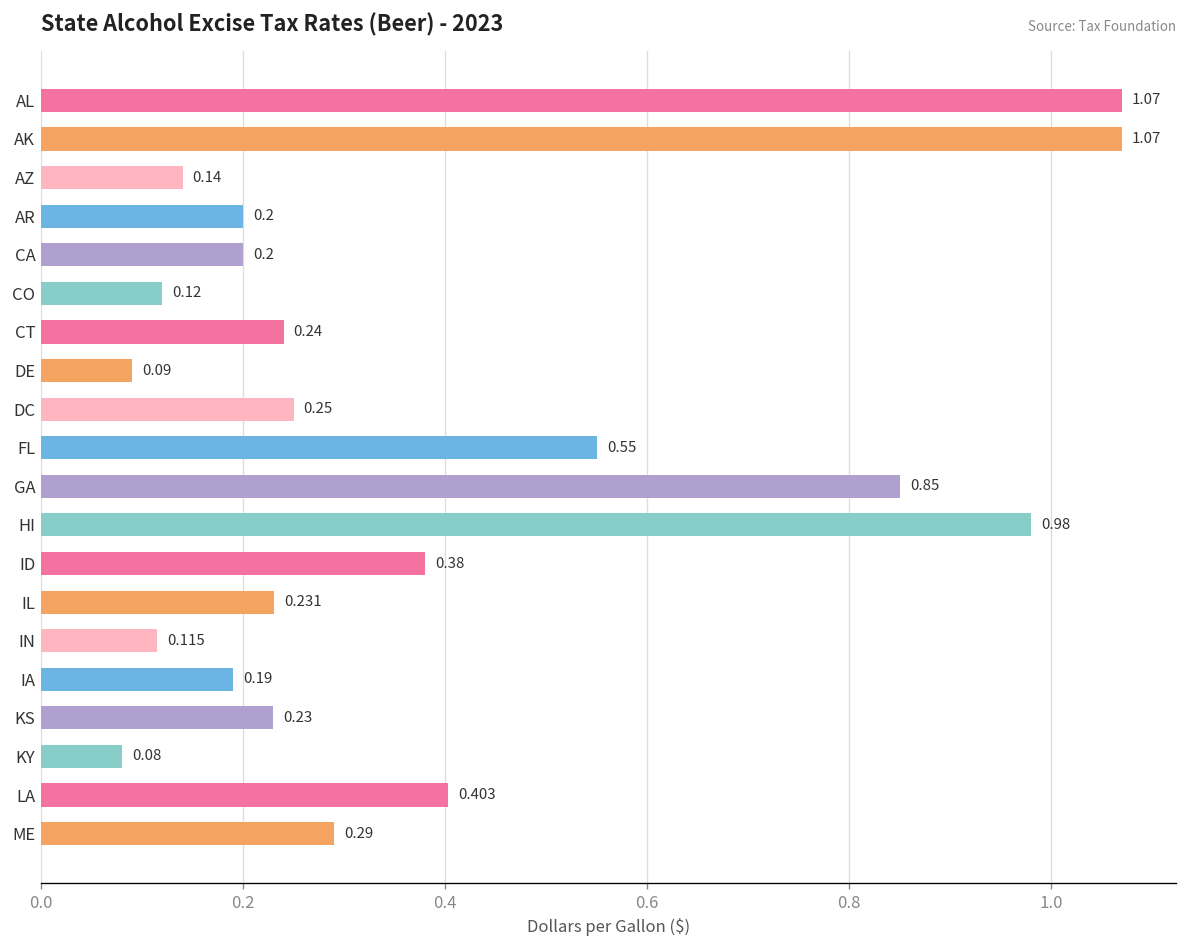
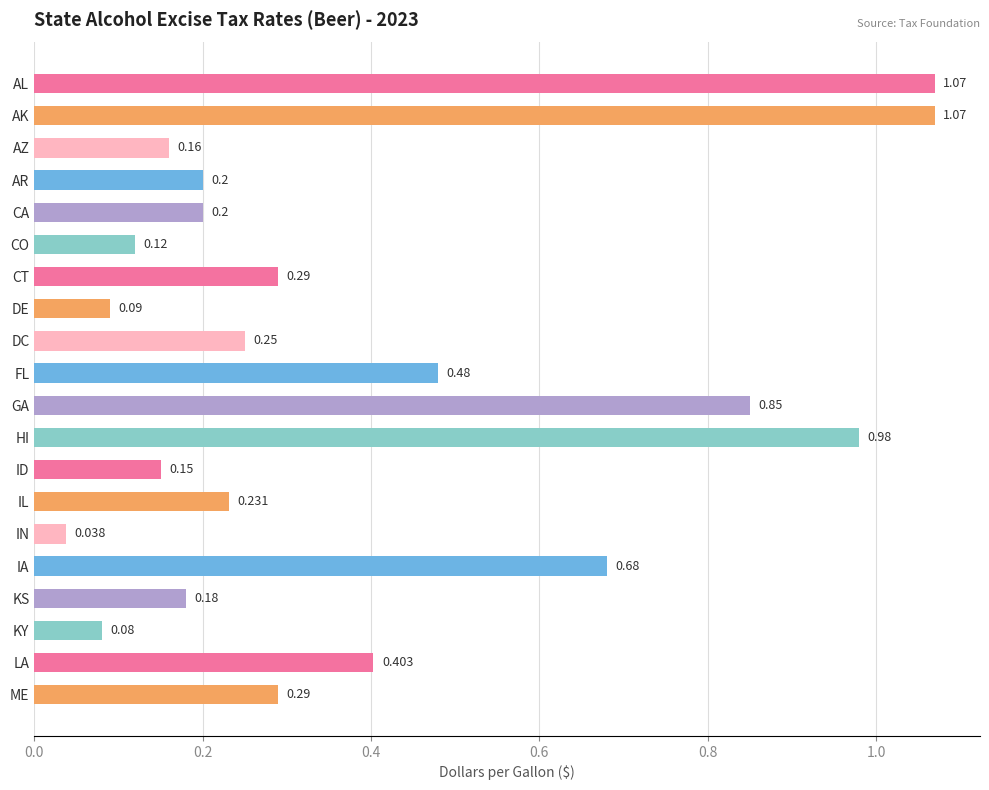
AZ: 0.14 -> 0.16
CT: 0.24 -> 0.29
FL: 0.55 -> 0.48
ID: 0.38 -> 0.15
IN: 0.115 -> 0.038
IA: 0.19 -> 0.68
KS: 0.23 -> 0.18
